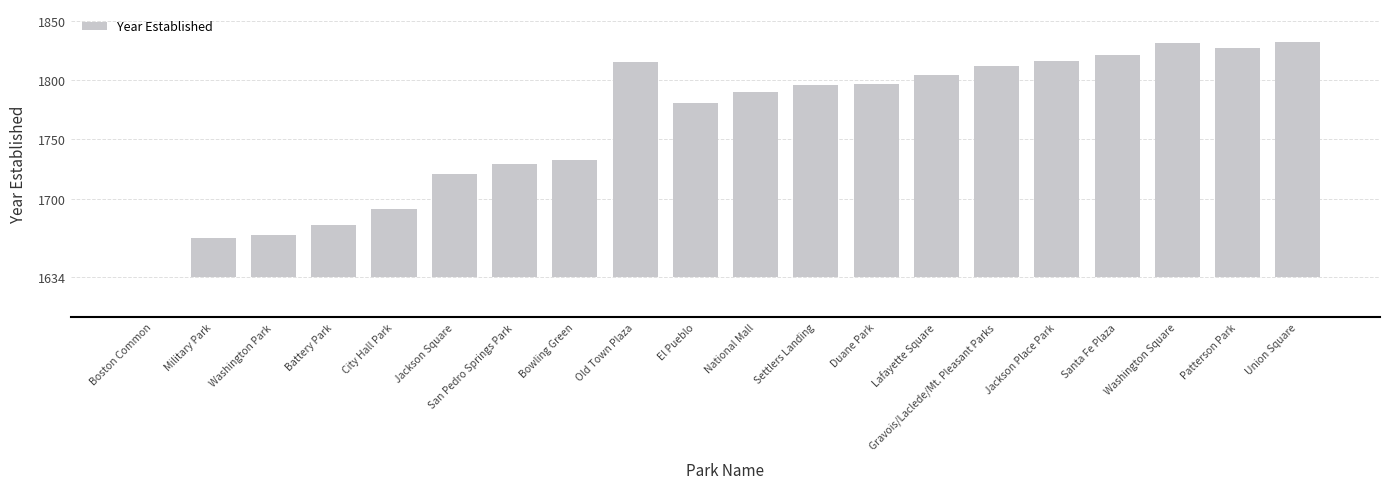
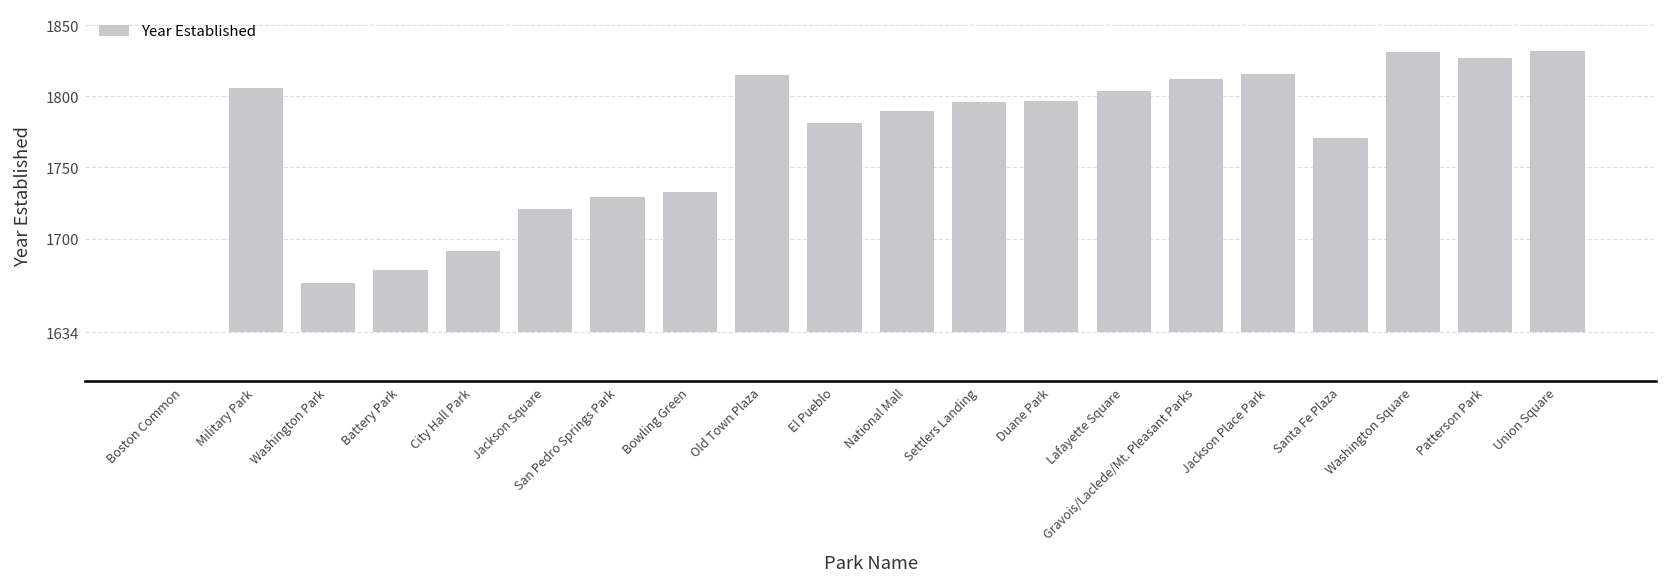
Military Park: 1667 -> 1806
Santa Fe Plaza: 1821 -> 1771
